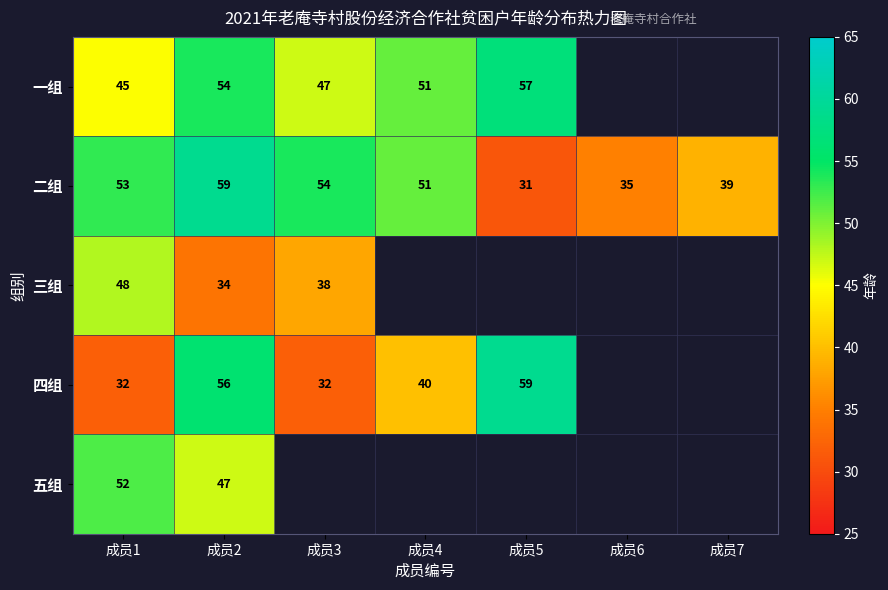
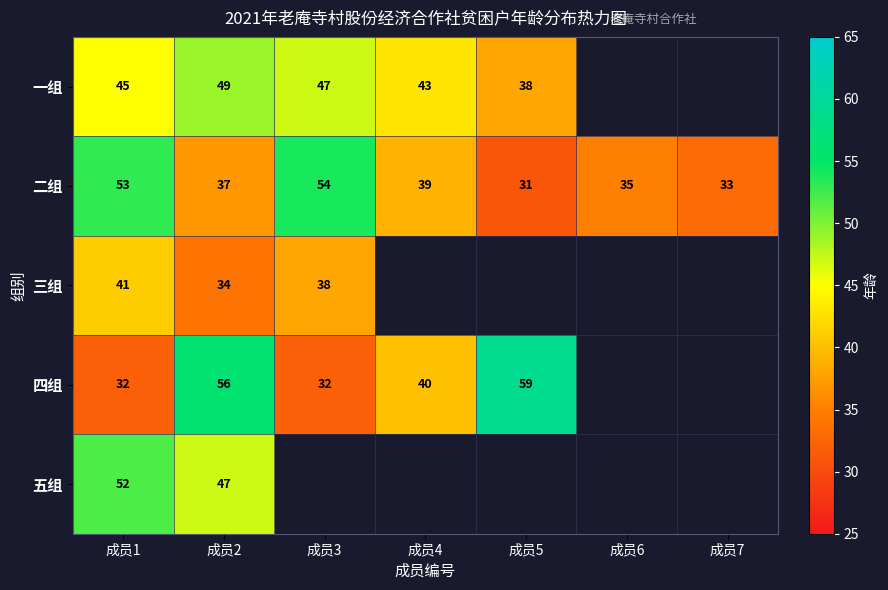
一组, 成员2: 54 -> 49
一组, 成员4: 51 -> 43
一组, 成员5: 57 -> 38
二组, 成员2: 59 -> 37
二组, 成员4: 51 -> 39
二组, 成员7: 39 -> 33
三组, 成员1: 48 -> 41
